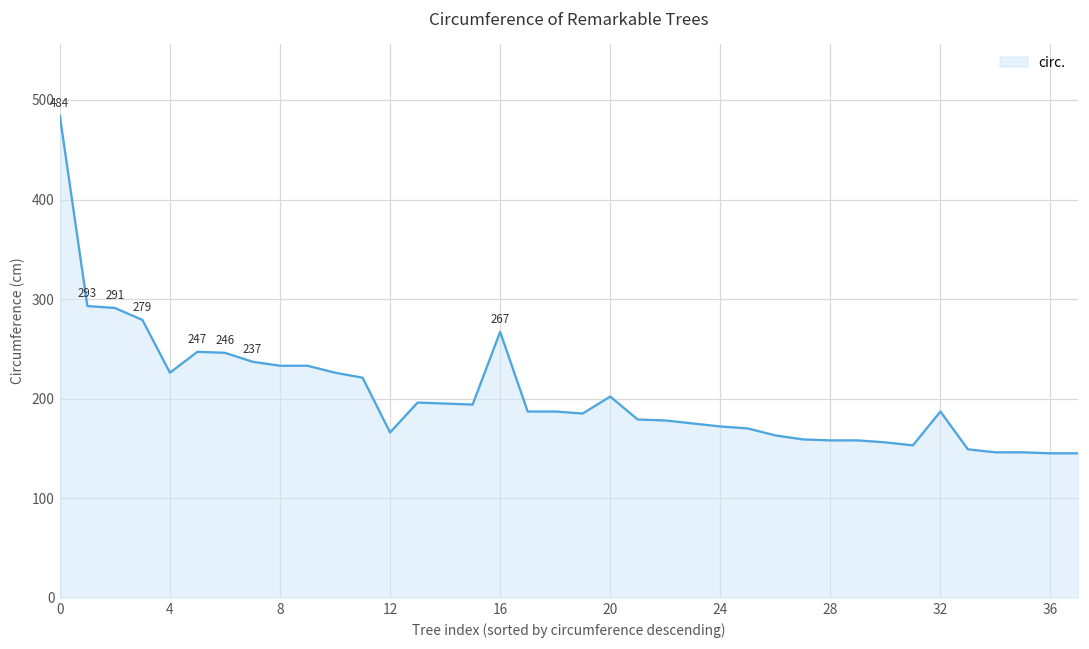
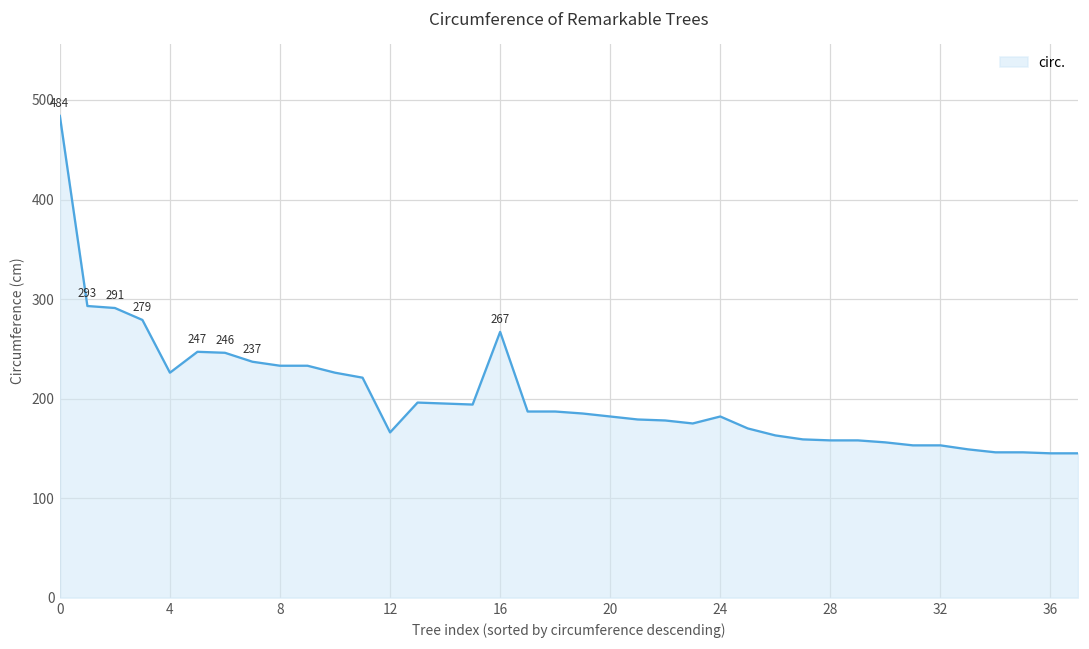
20: 200 -> 180
24: 170 -> 180
32: 190 -> 150
